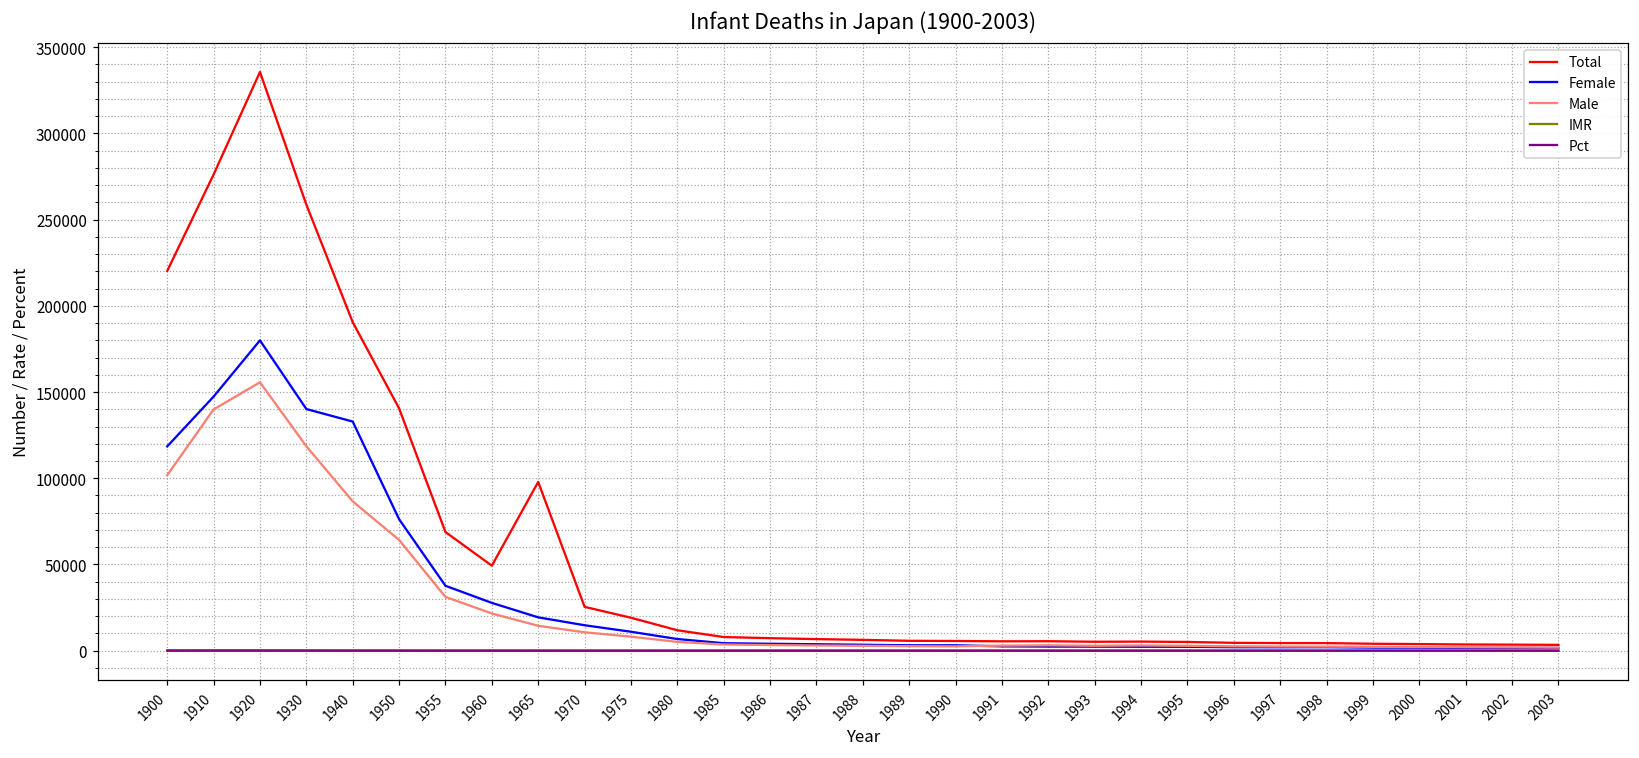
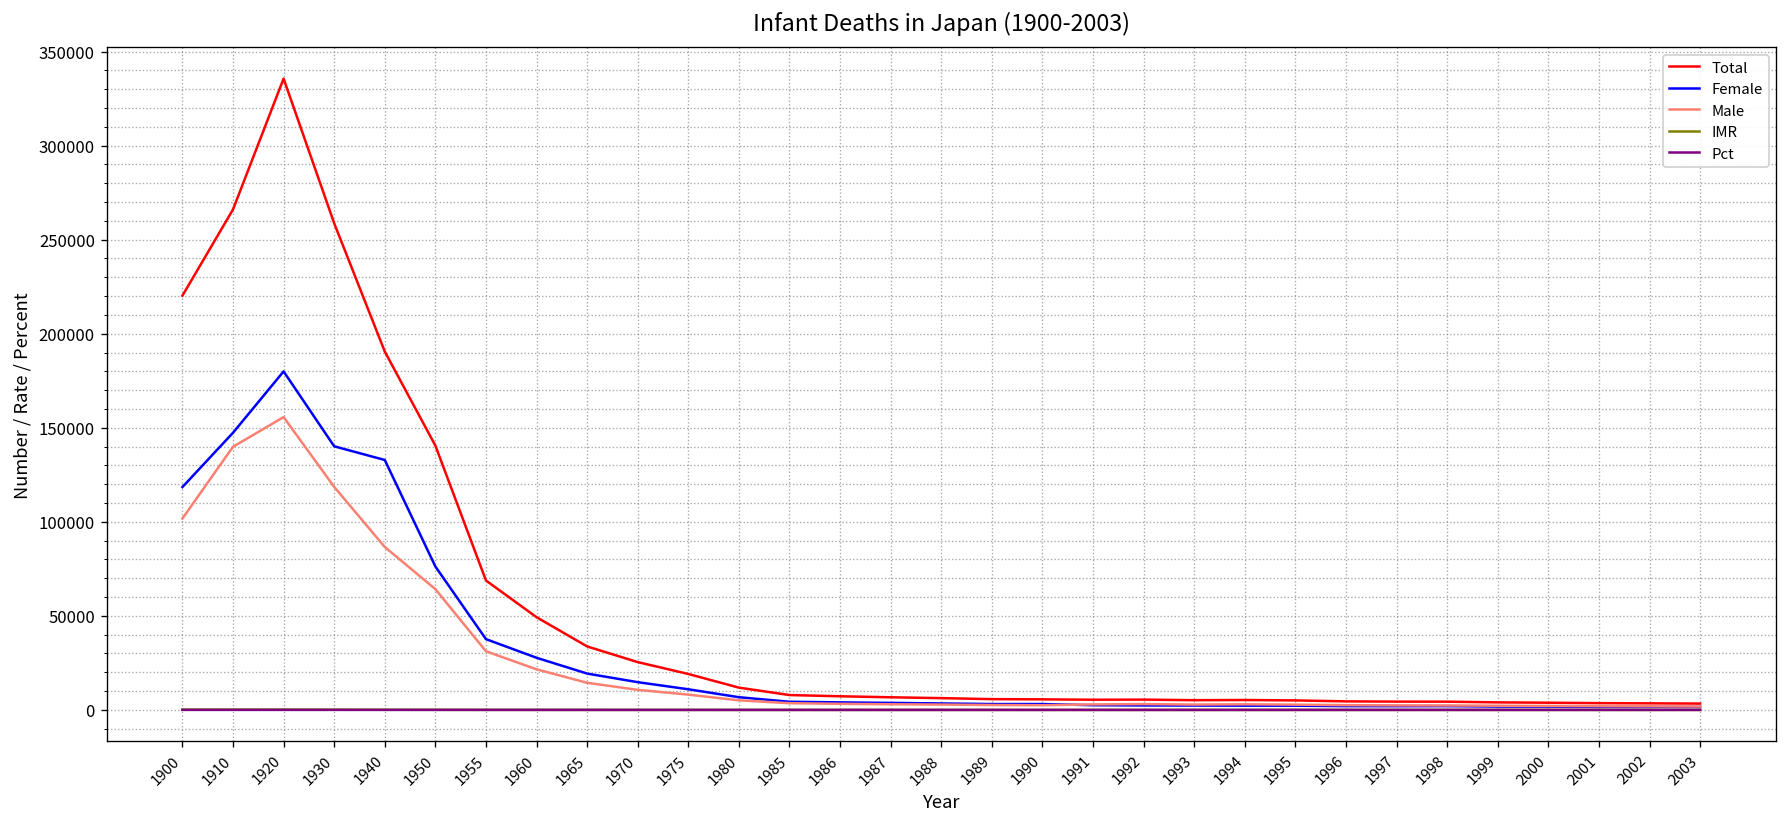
Total, 1910: 276000 -> 266000
Total, 1965: 98000 -> 34000
